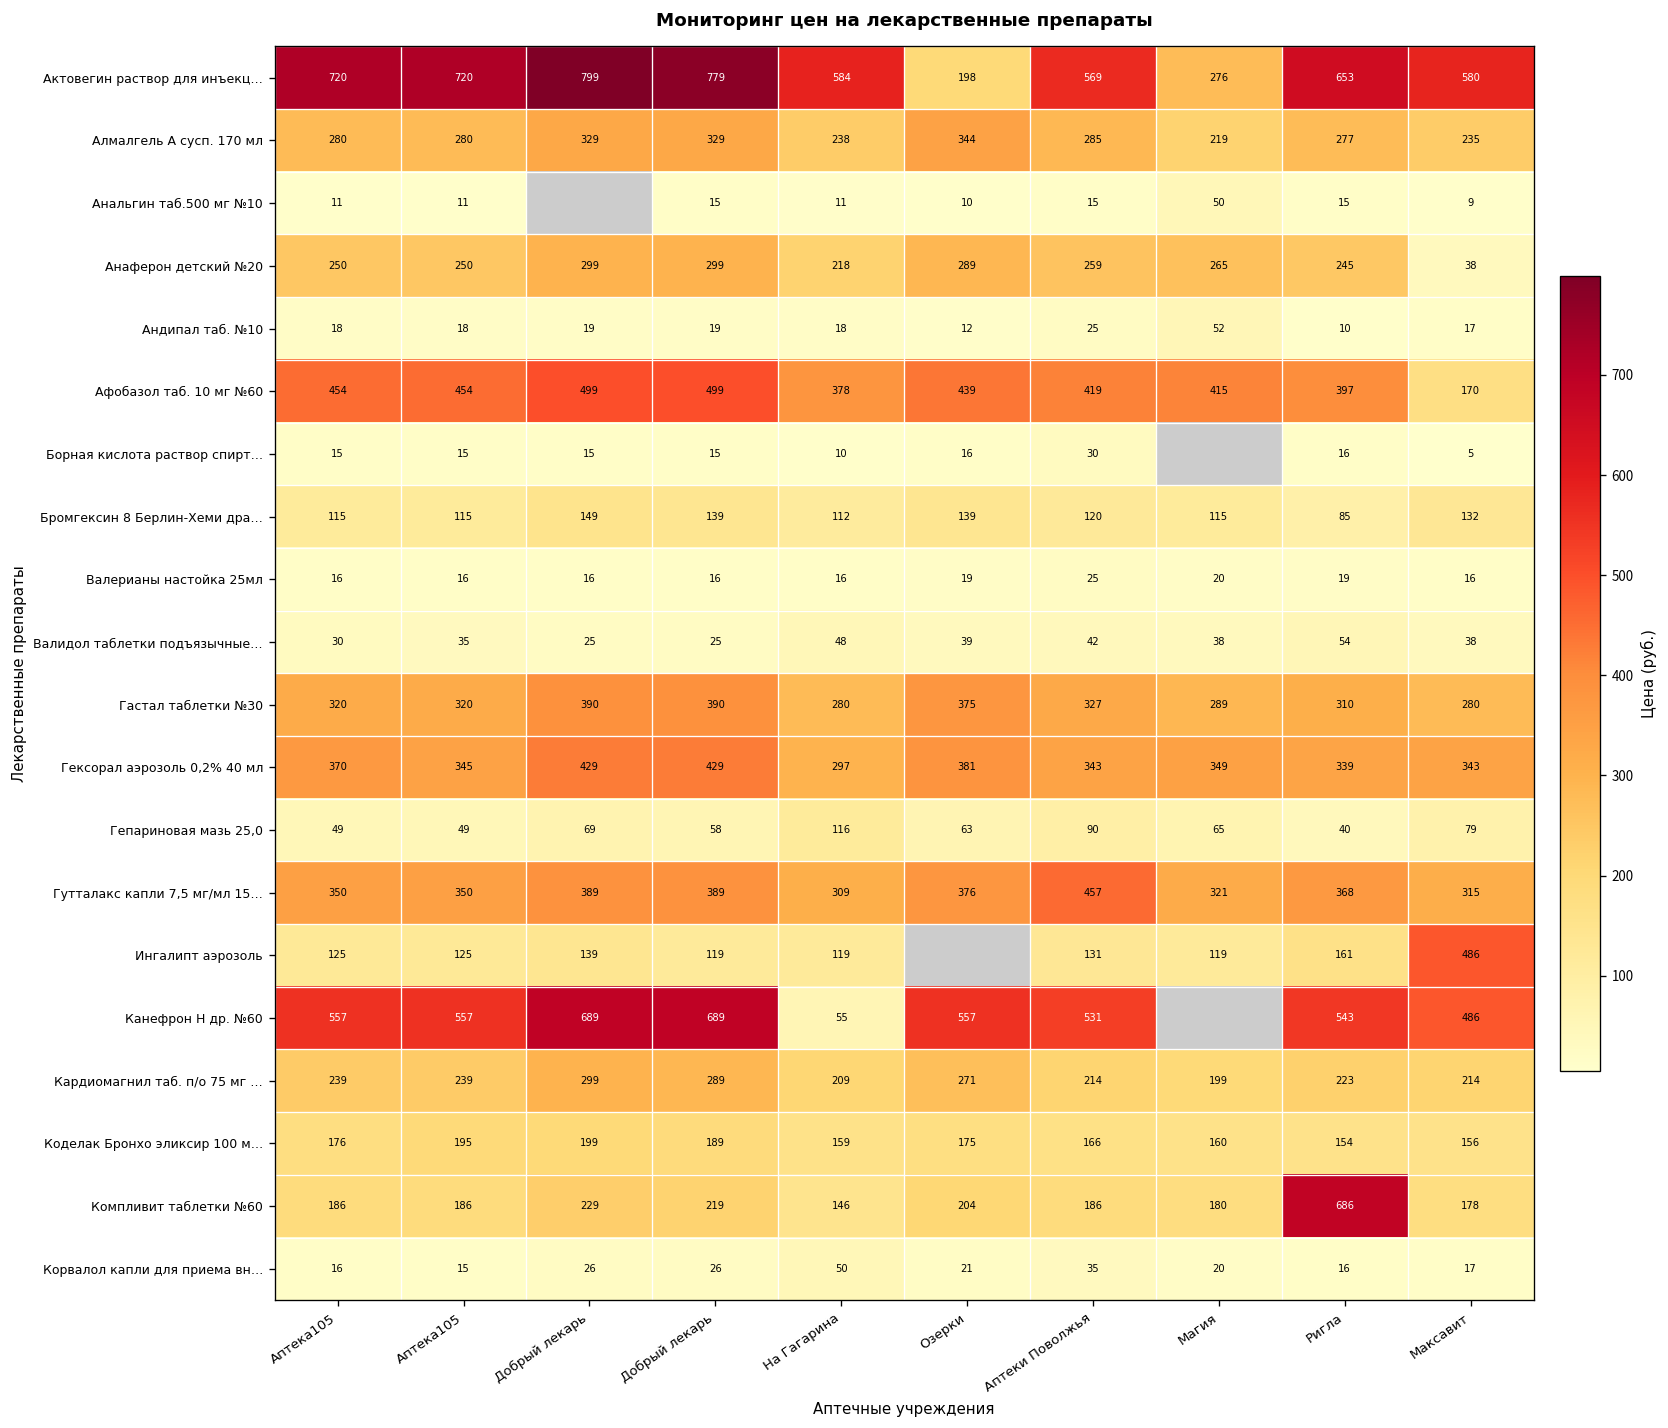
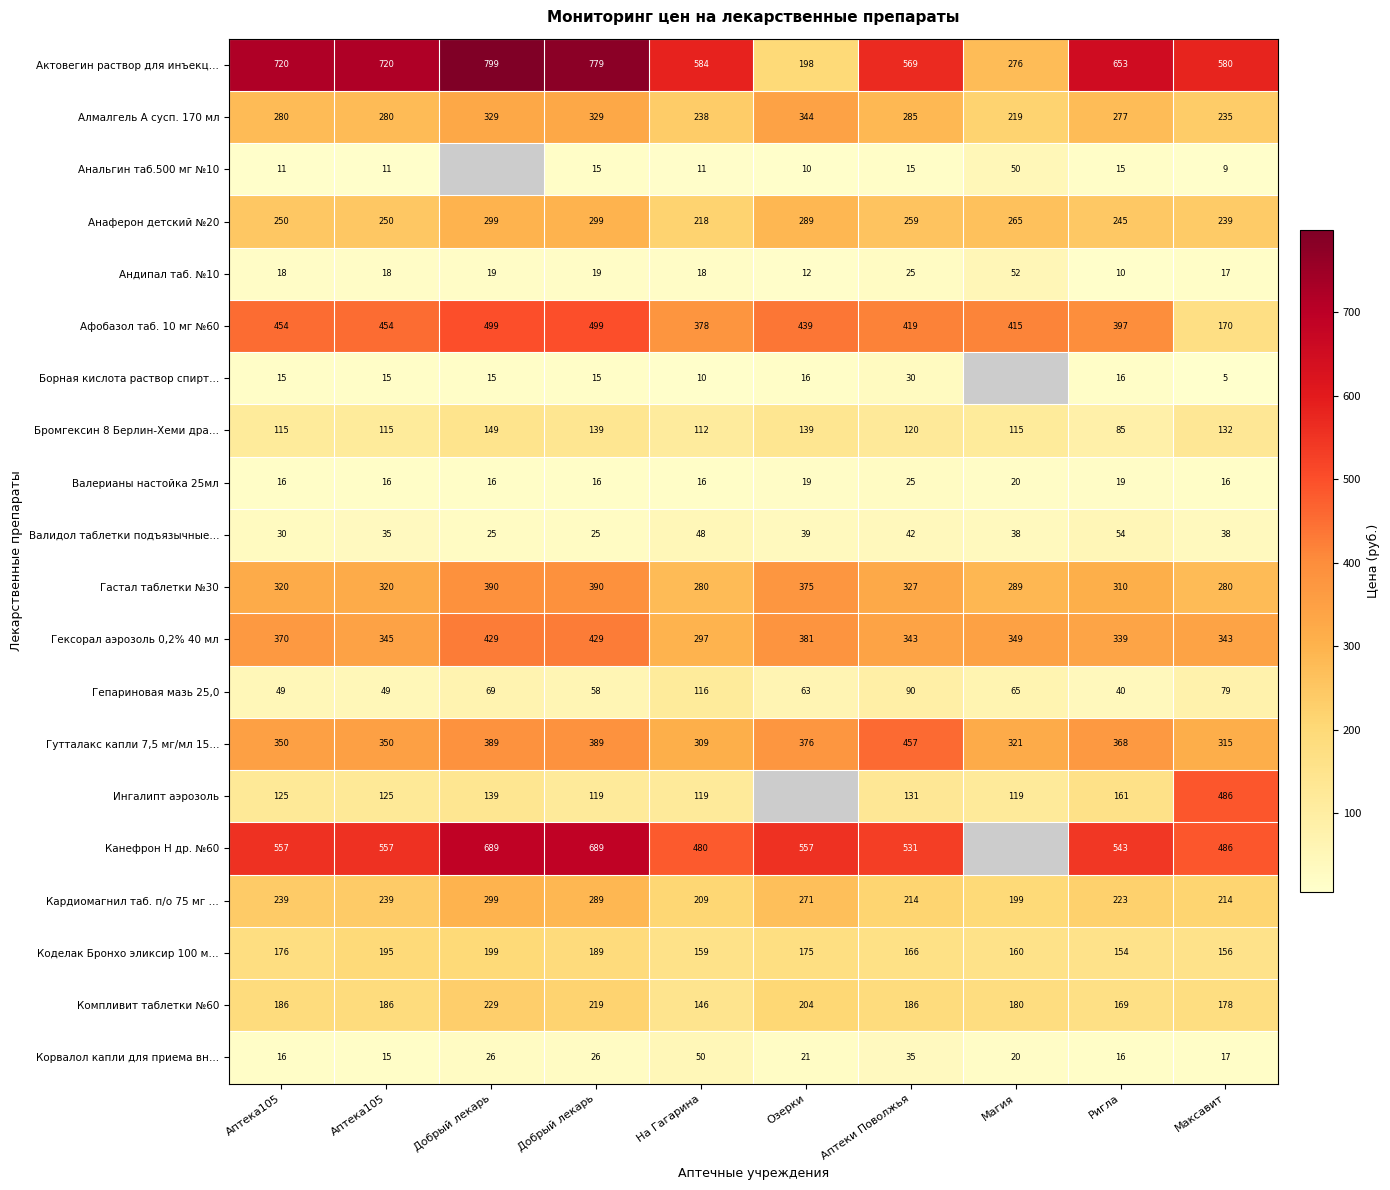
Анаферон детский №20, Максавит: 38 -> 239
Канефрон Н др. №60, На Гагарина: 55 -> 480
Компливит таблетки №60, Ригла: 686 -> 169
